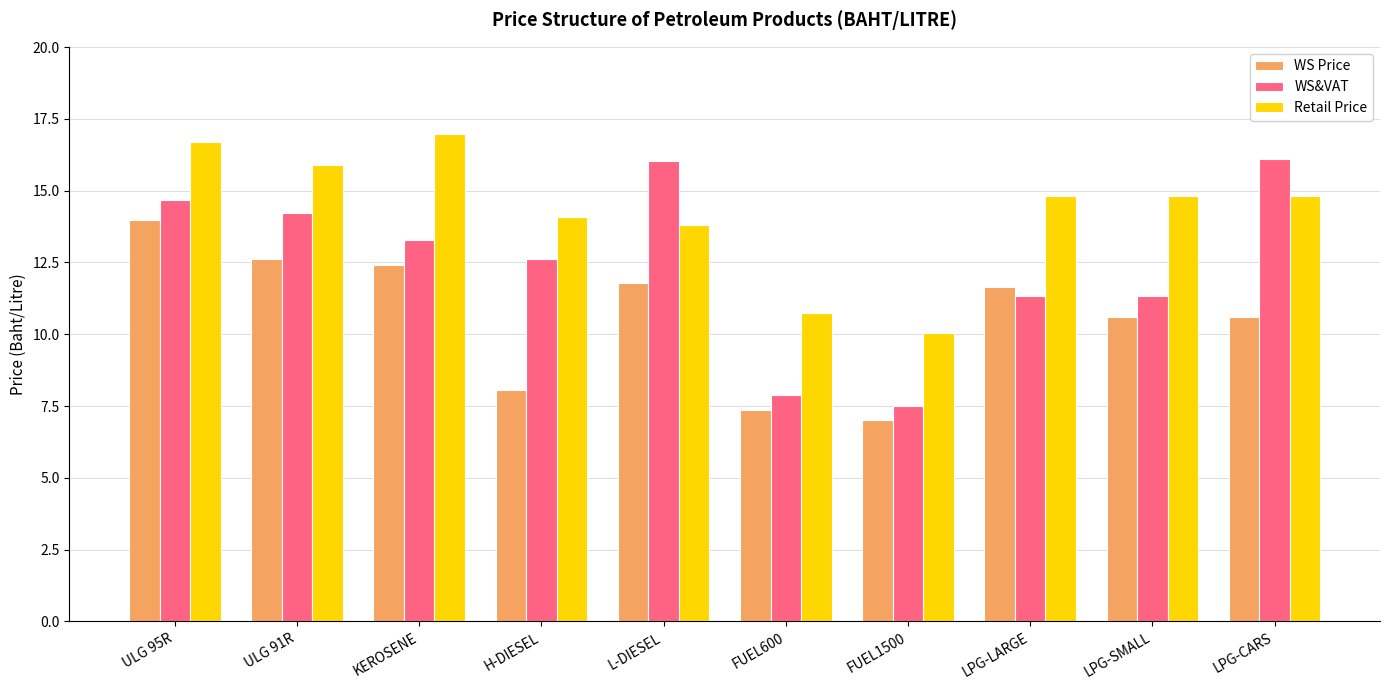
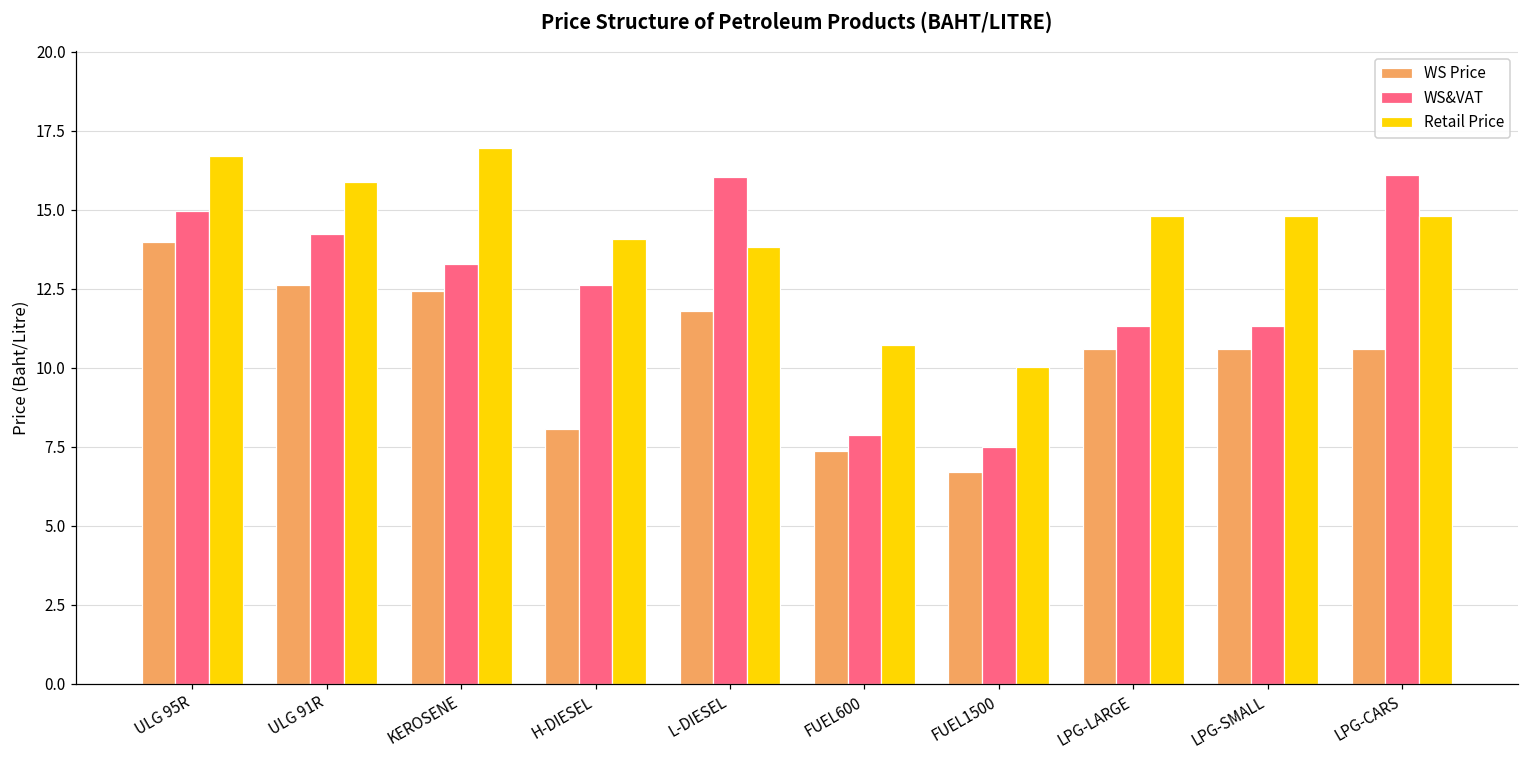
WS&VAT, ULG 95R: 14.7 -> 15.0
WS Price, FUEL1500: 7.0 -> 6.7
WS Price, LPG-LARGE: 11.6 -> 10.6
